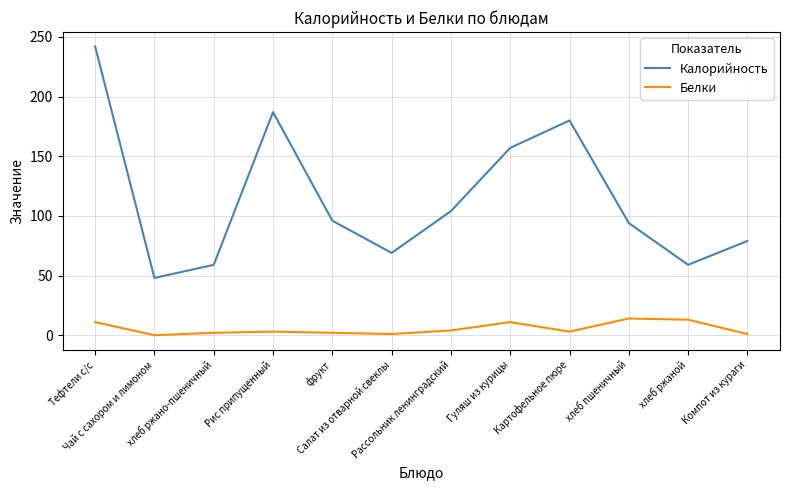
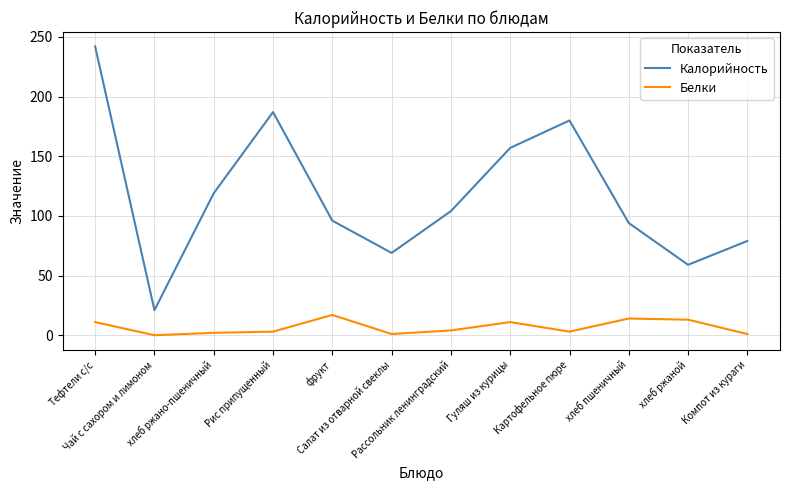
Калорийность, Чай с сахором и лимоном: 48 -> 21
Калорийность, хлеб ржано-пшеничный: 59 -> 119
Белки, фрукт: 2 -> 17
